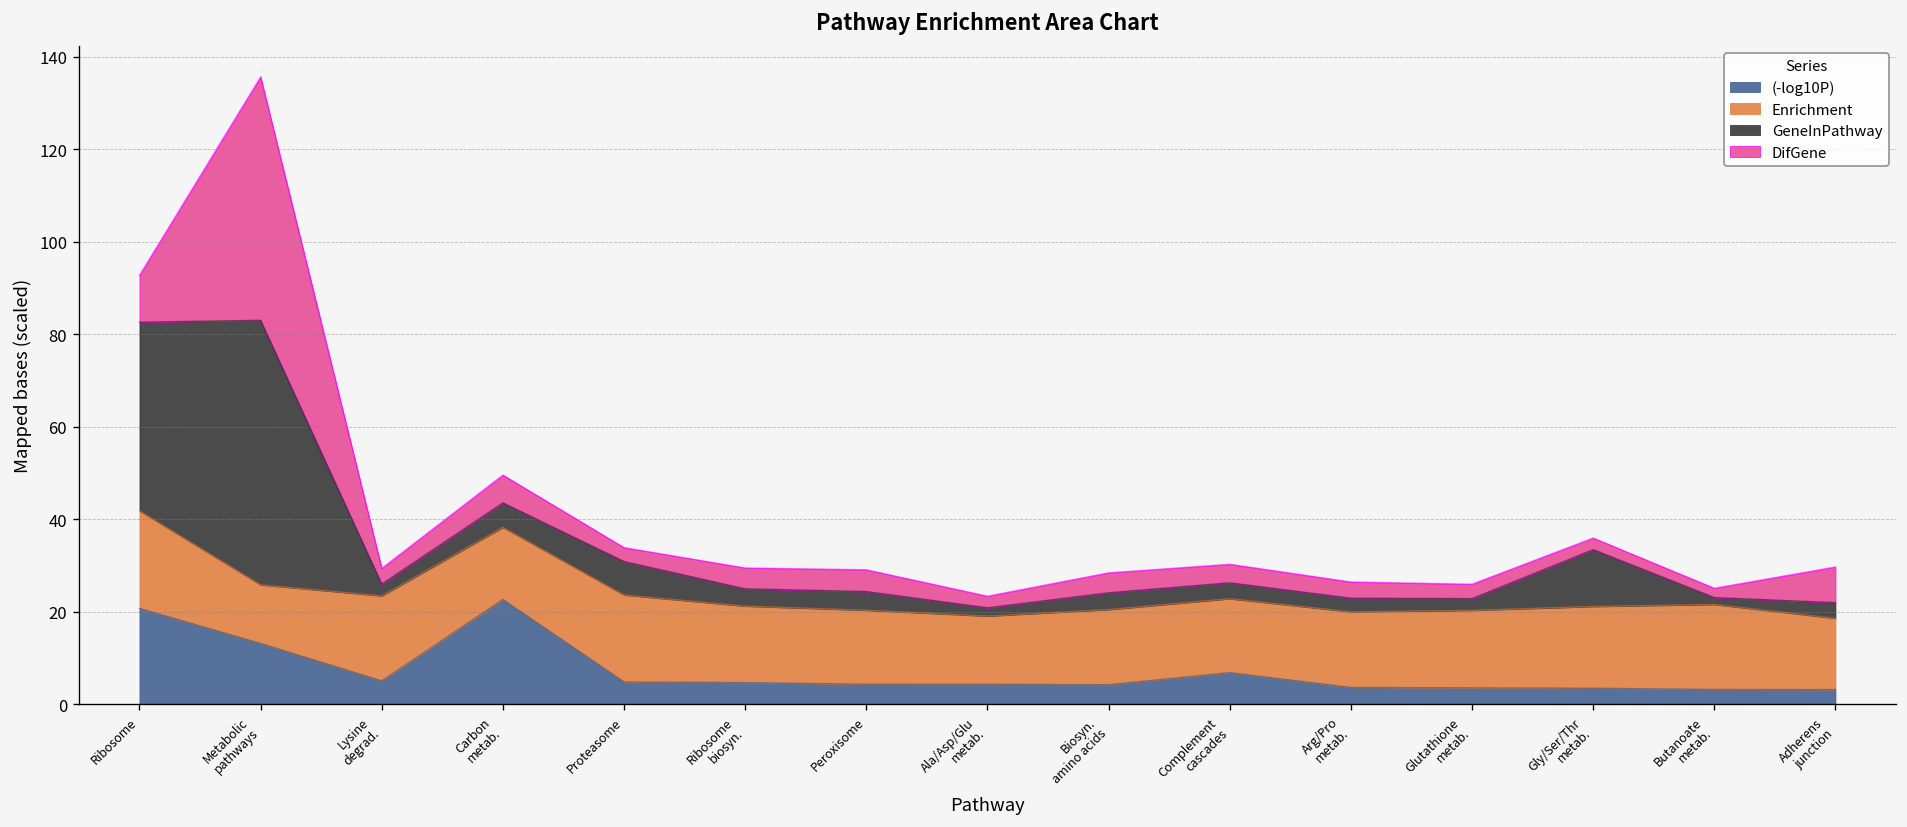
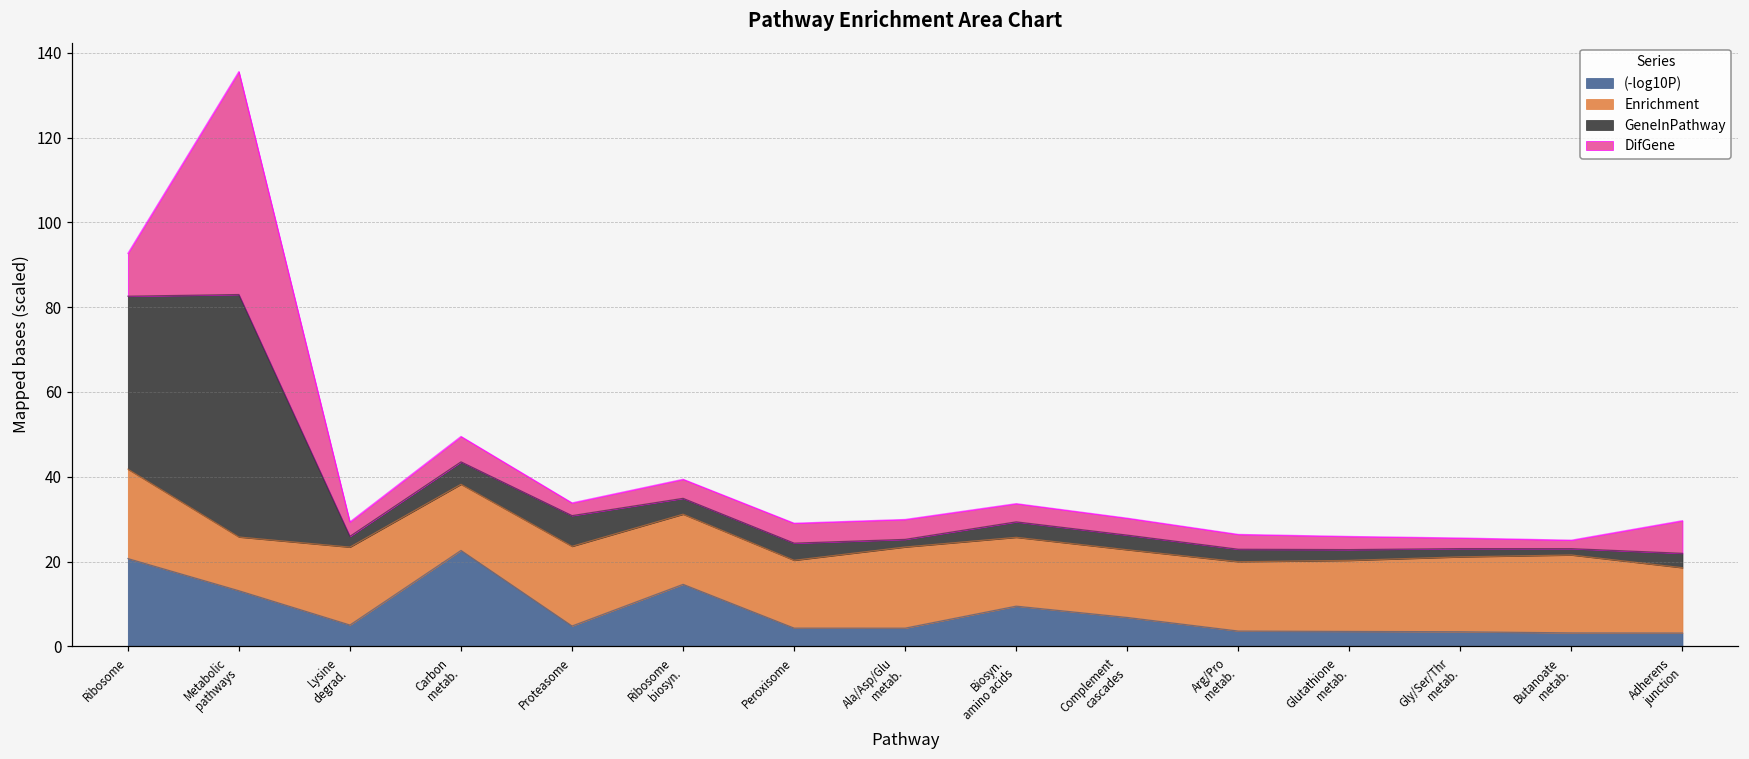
(-log10P), Ribosome biosyn.: 5 -> 15
Enrichment, Ala/Asp/Glu metab.: 15 -> 19
DifGene, Ala/Asp/Glu metab.: 3 -> 5
(-log10P), Biosyn. amino acids: 4 -> 9
GeneInPathway, Gly/Ser/Thr metab.: 12 -> 2
